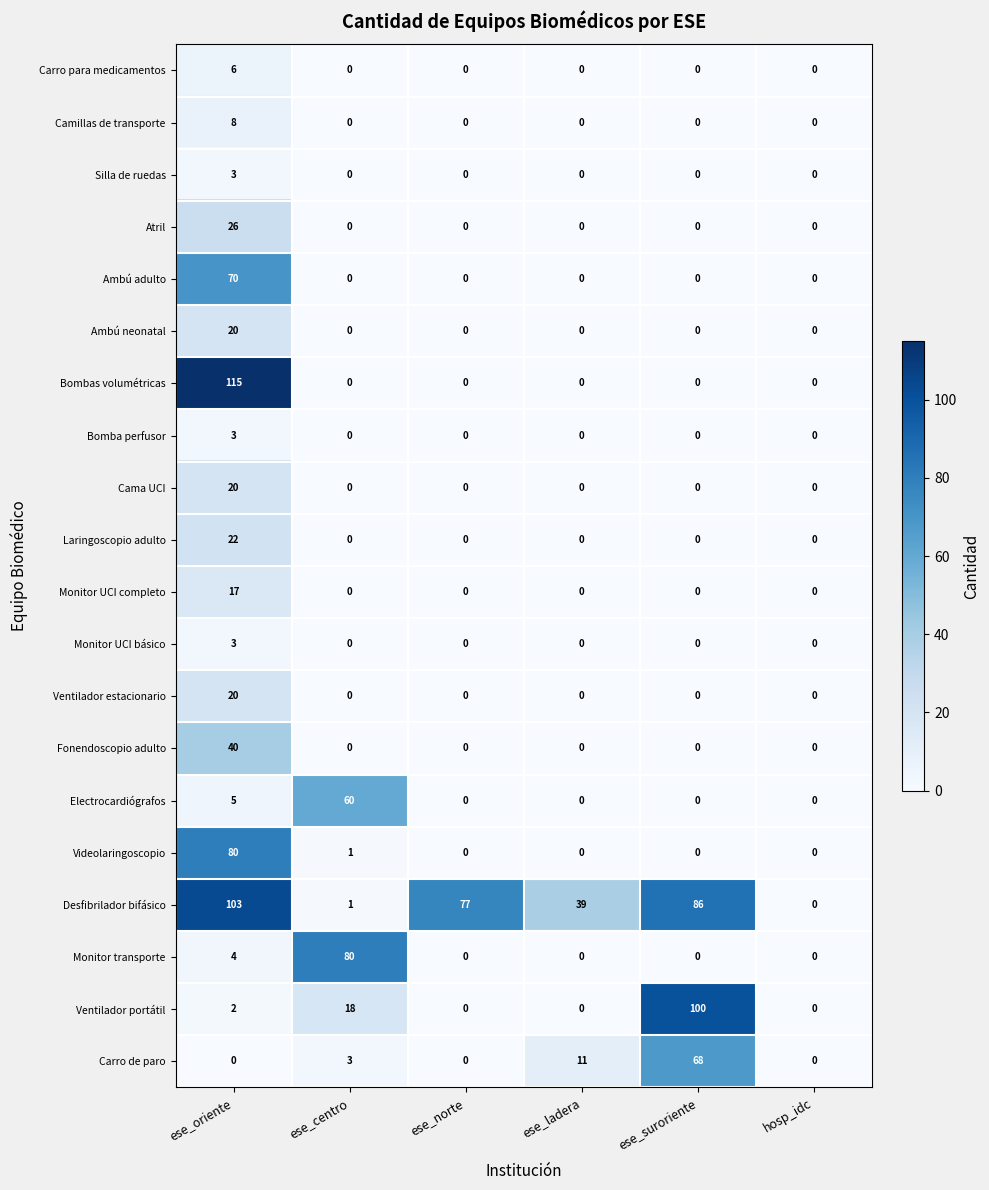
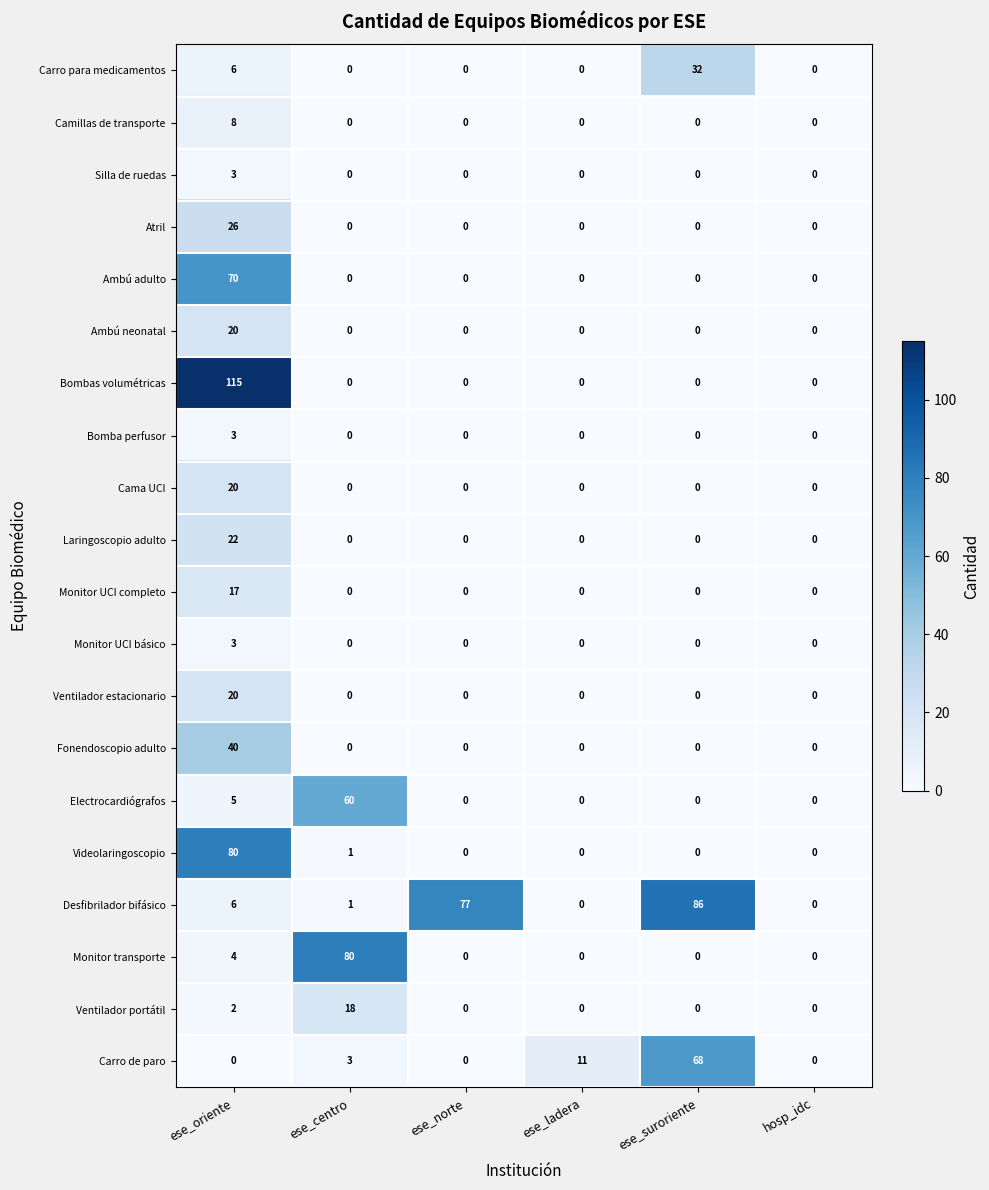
Carro para medicamentos, ese_suroriente: 0 -> 32
Desfibrilador bifásico, ese_oriente: 103 -> 6
Desfibrilador bifásico, ese_ladera: 39 -> 0
Ventilador portátil, ese_suroriente: 100 -> 0
